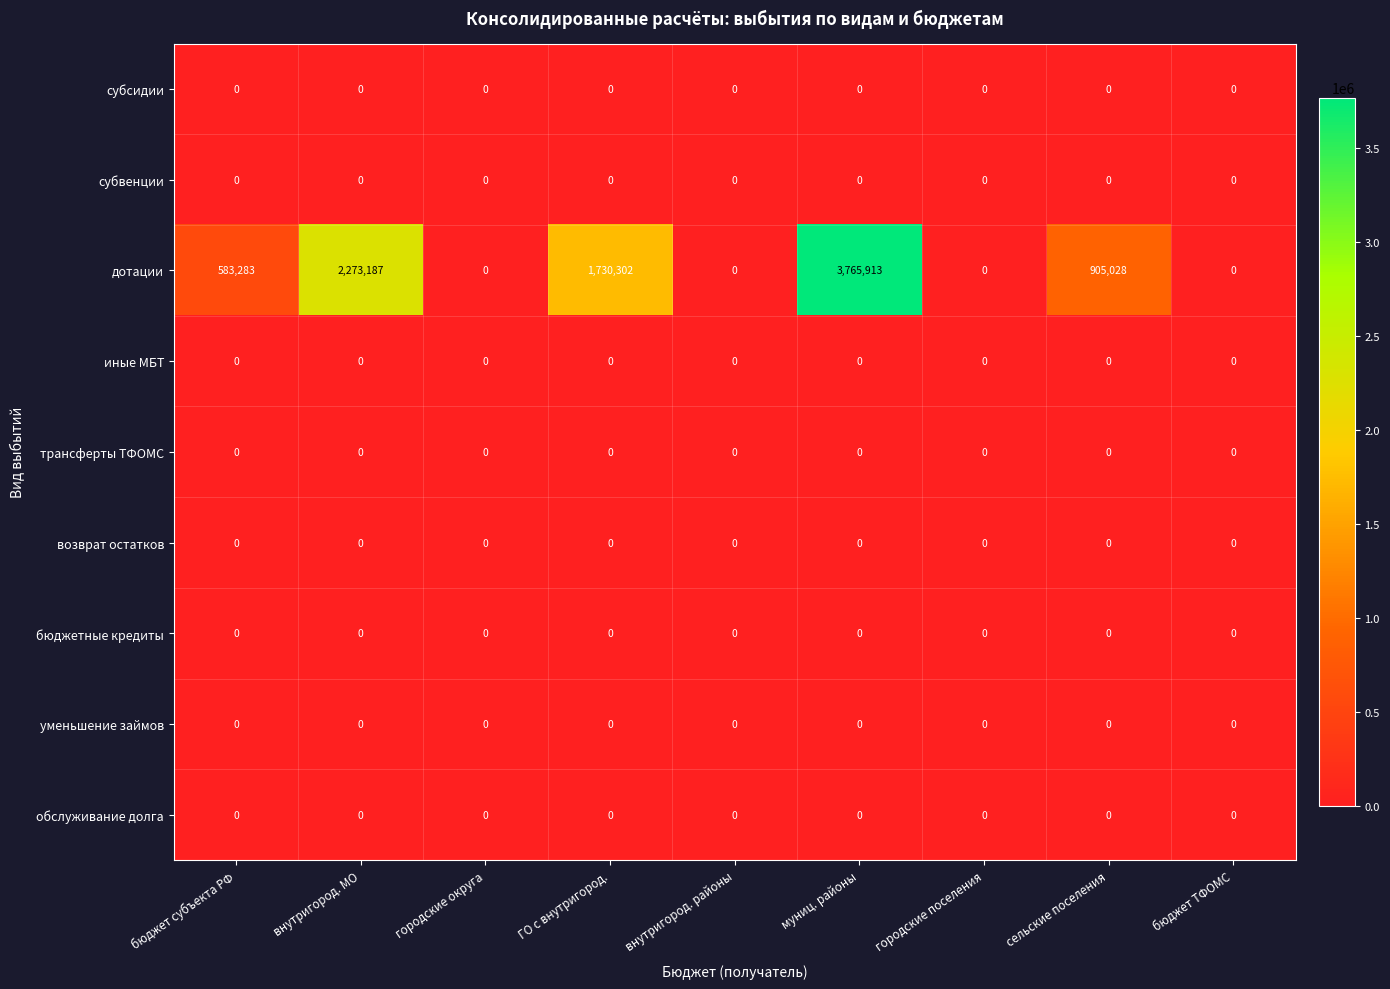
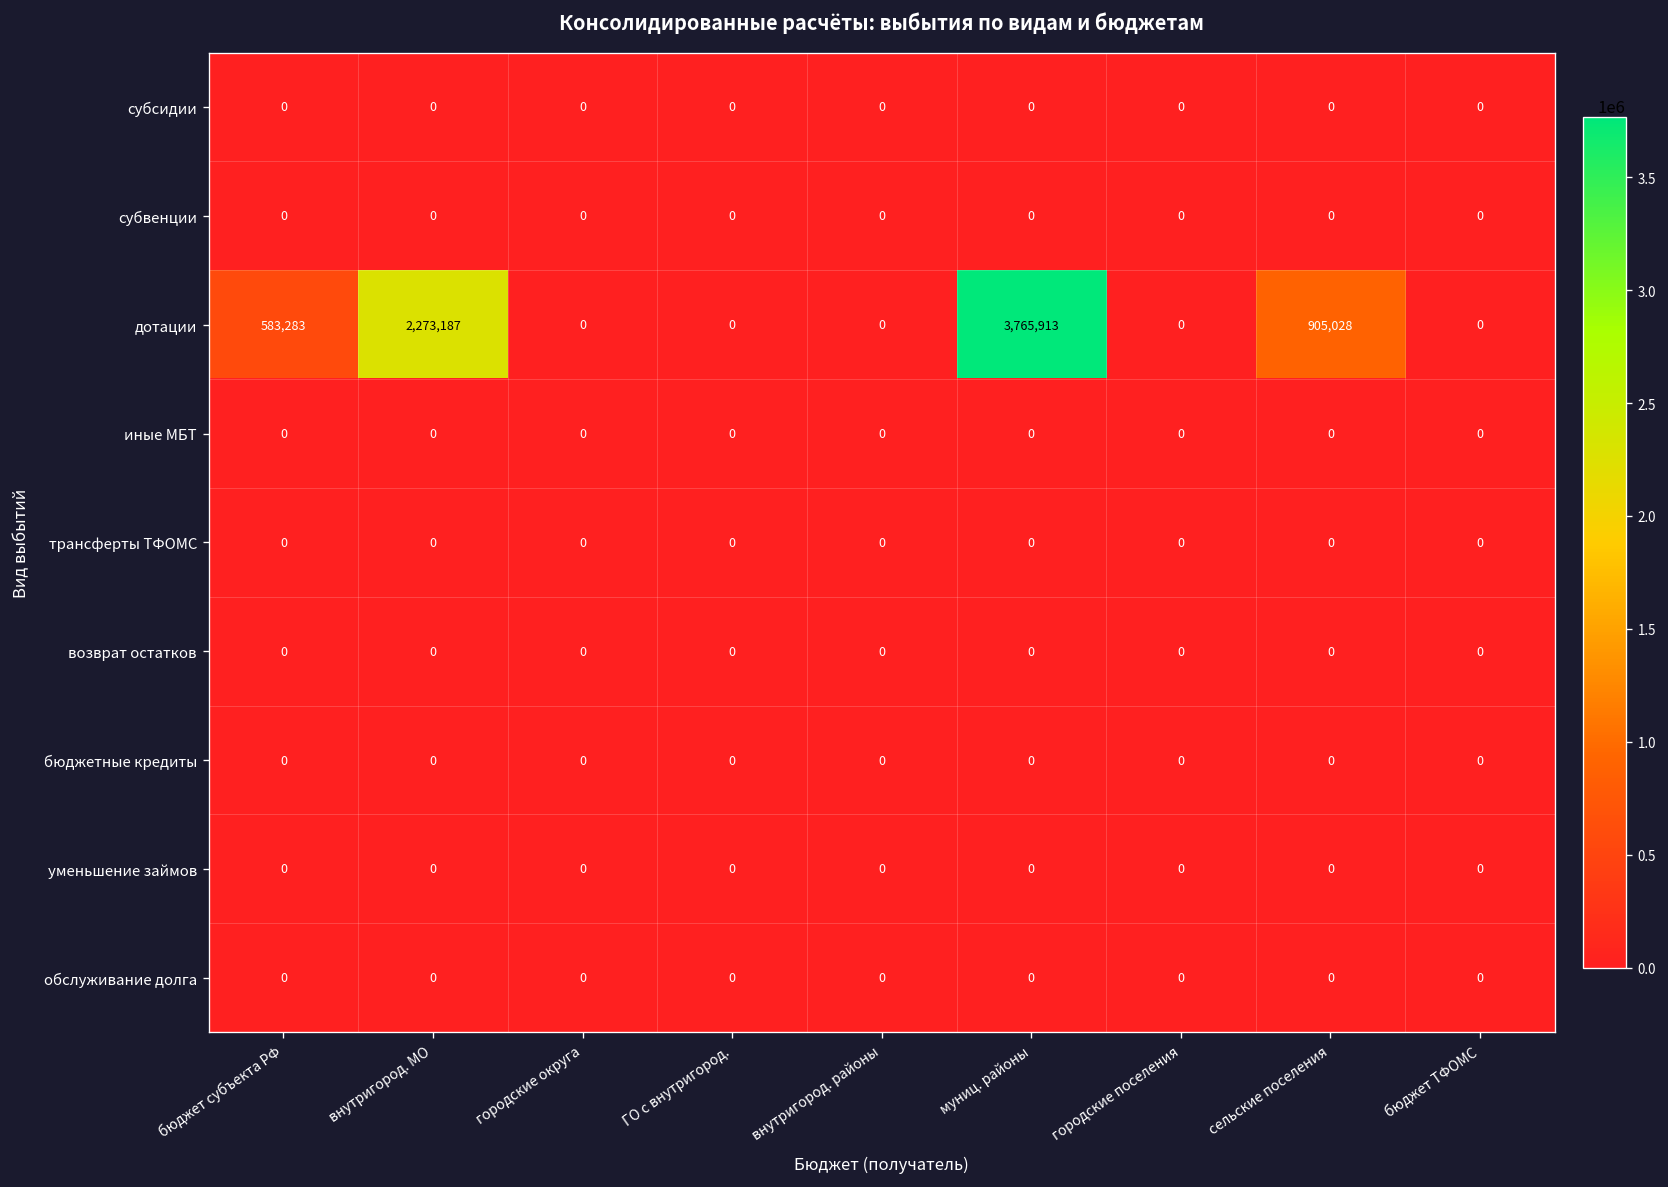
дотации, ГО с внутригород.: 1,730,302 -> 0
